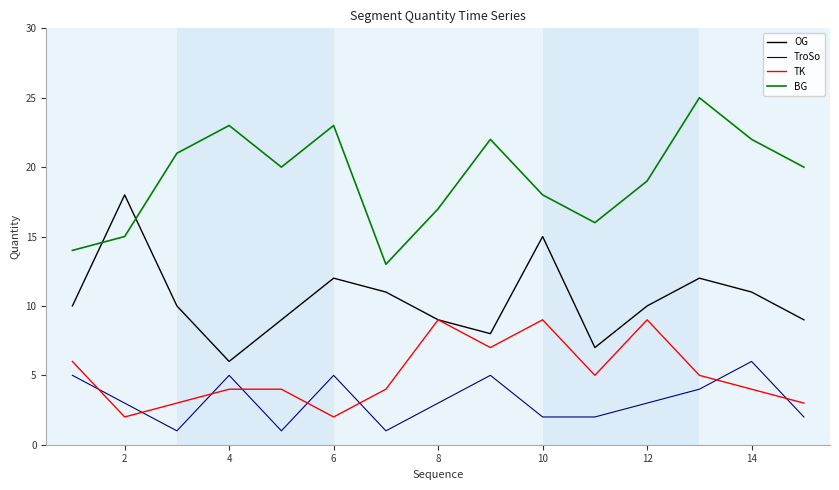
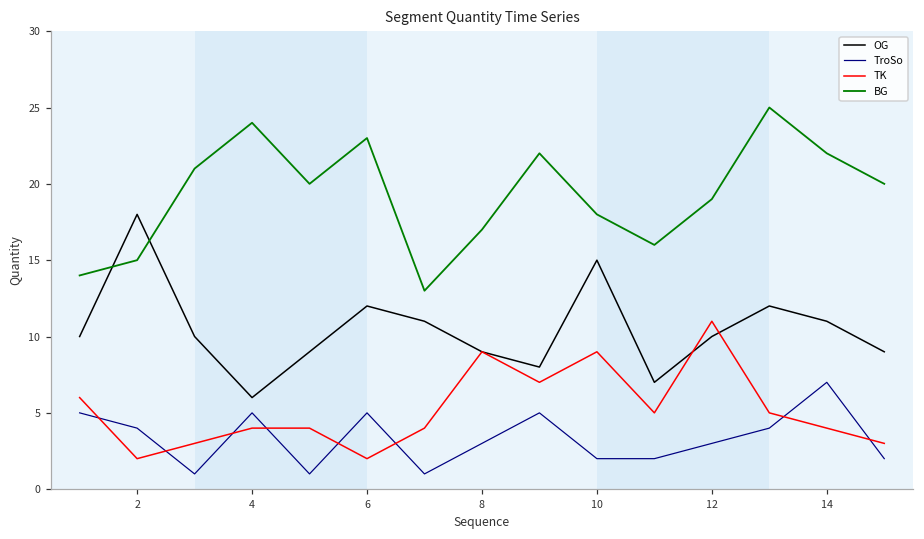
TroSo, 2: 3 -> 4
BG, 4: 23 -> 24
TK, 12: 9 -> 11
TroSo, 14: 6 -> 7
